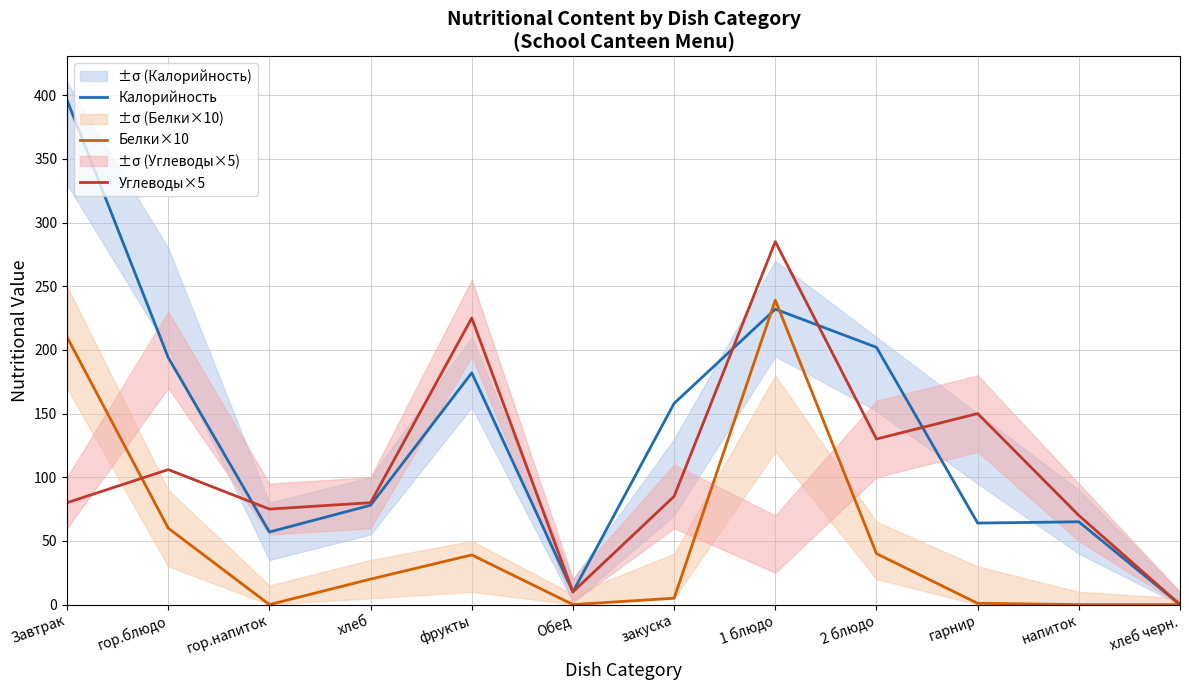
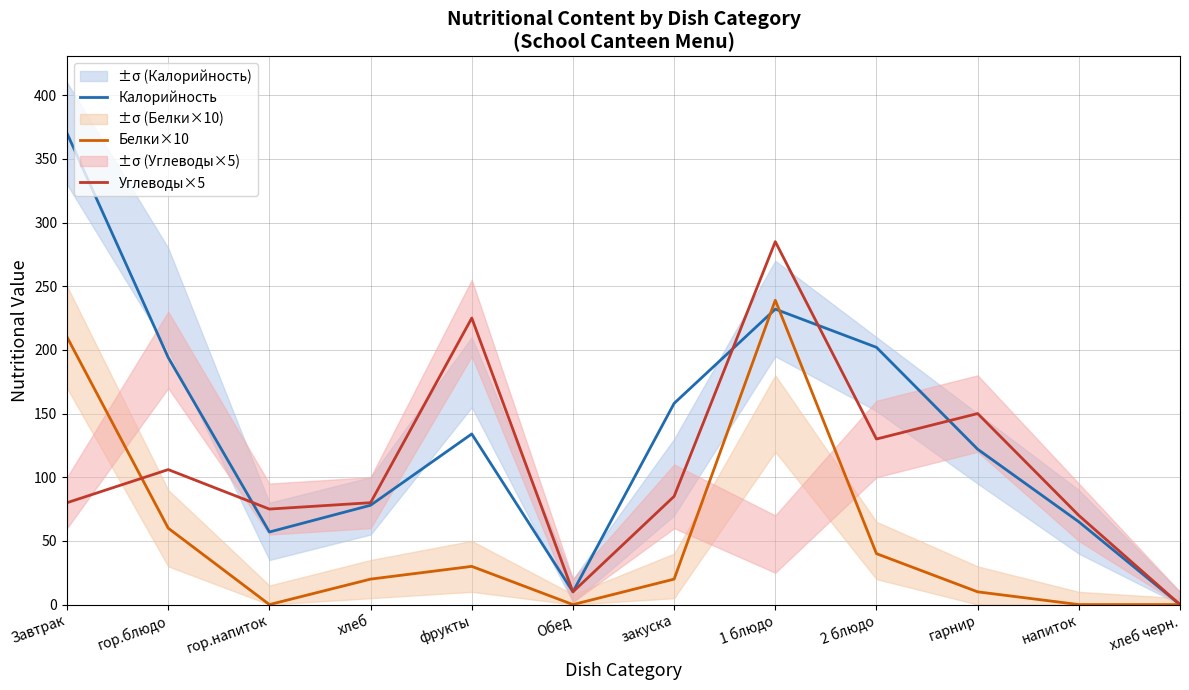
Калорийность, Завтрак: 396 -> 370
Калорийность, фрукты: 182 -> 134
Белки×10, фрукты: 39 -> 30
Белки×10, закуска: 5 -> 20
Калорийность, гарнир: 64 -> 122
Белки×10, гарнир: 1 -> 10
